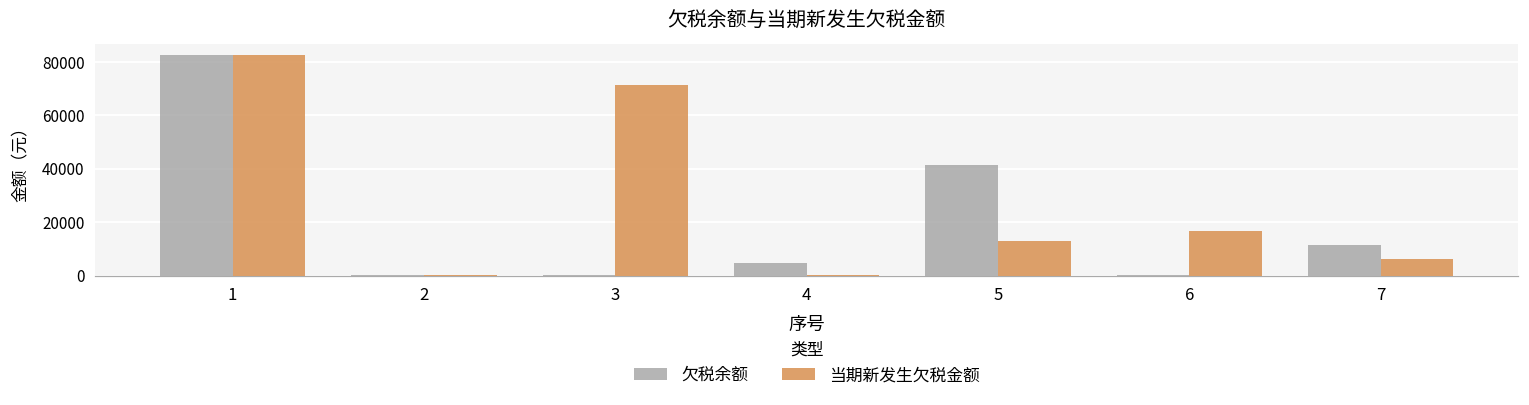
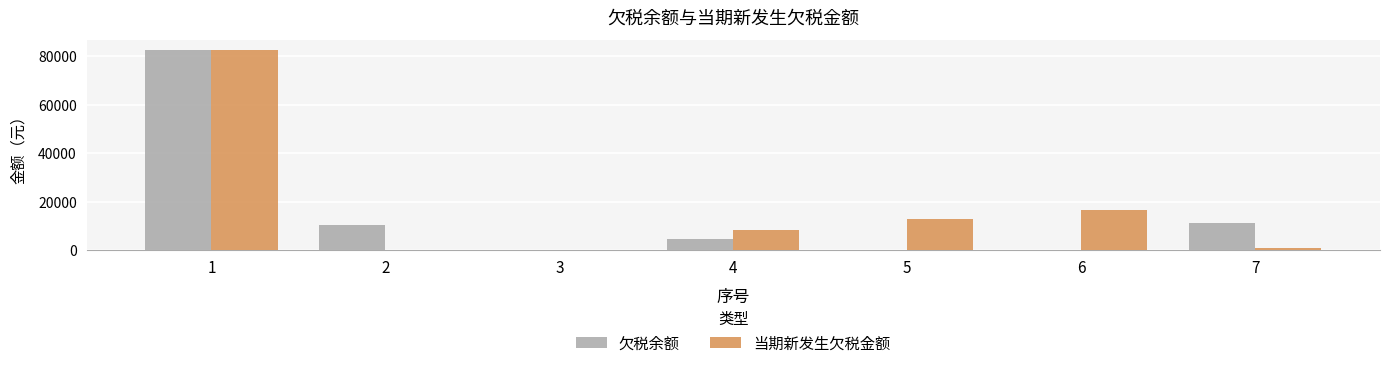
欠税余额, 2: 0 -> 10000
当期新发生欠税金额, 3: 71000 -> 0
当期新发生欠税金额, 4: 0 -> 8000
欠税余额, 5: 41000 -> 0
当期新发生欠税金额, 7: 6000 -> 1000
